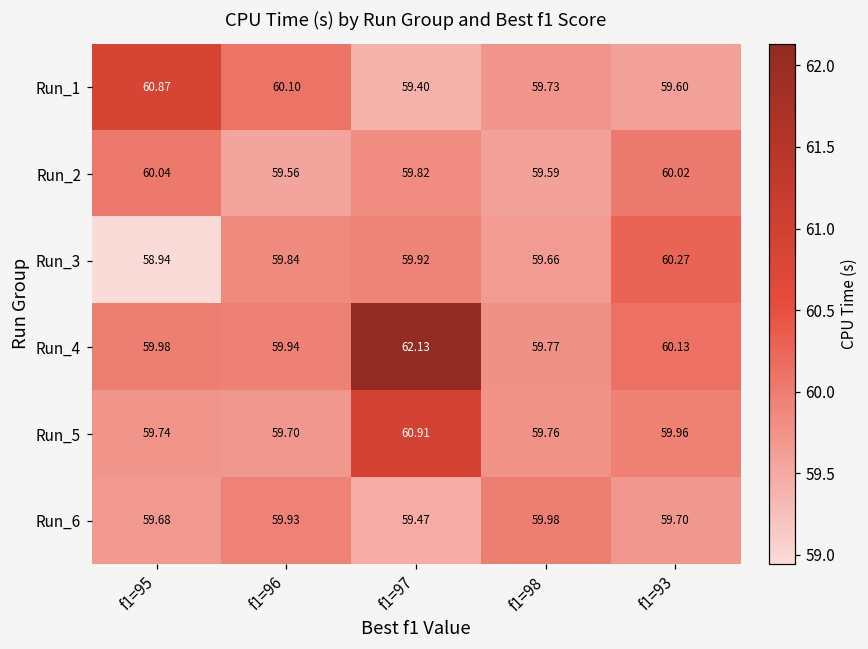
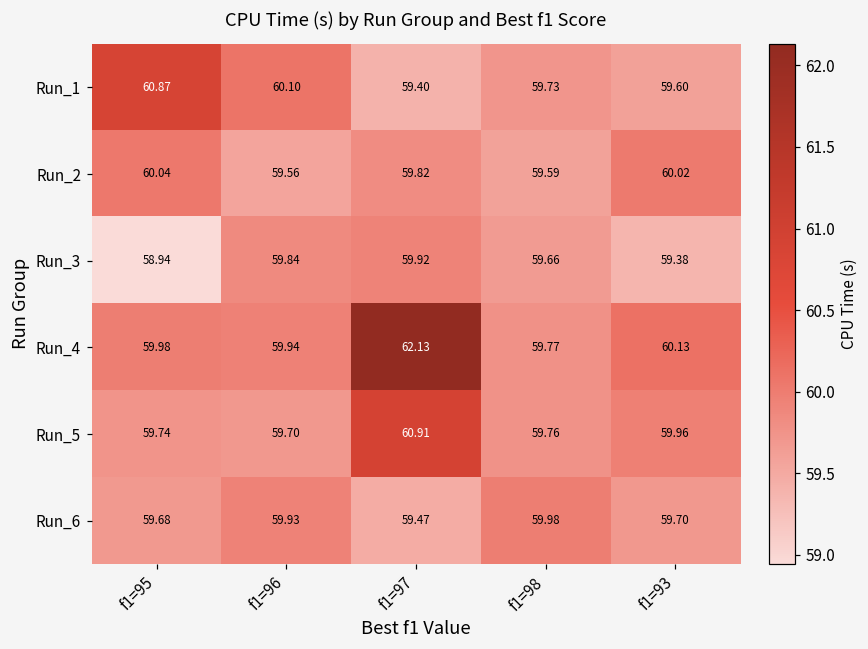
Run_3, f1=93: 60.27 -> 59.38
